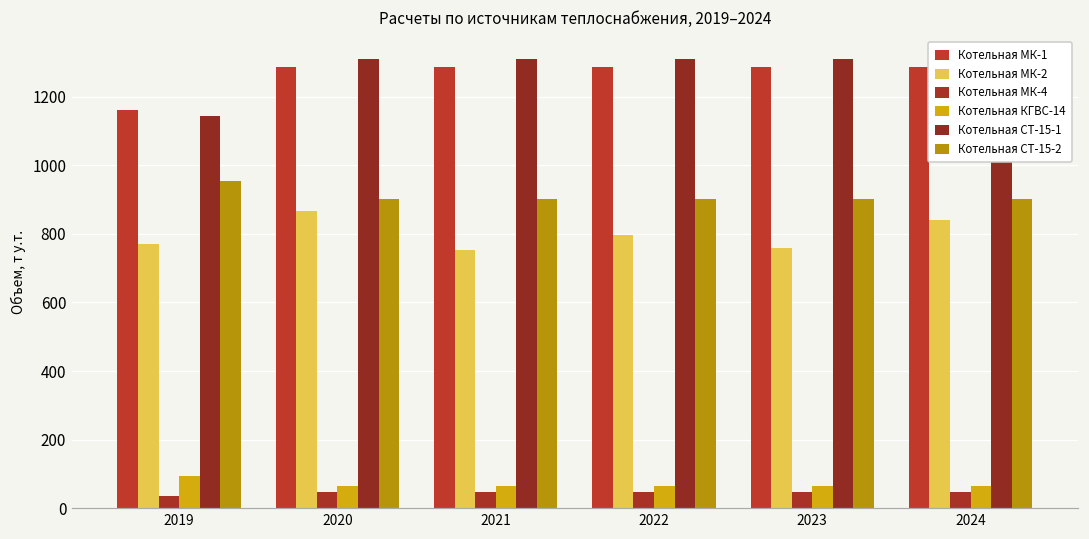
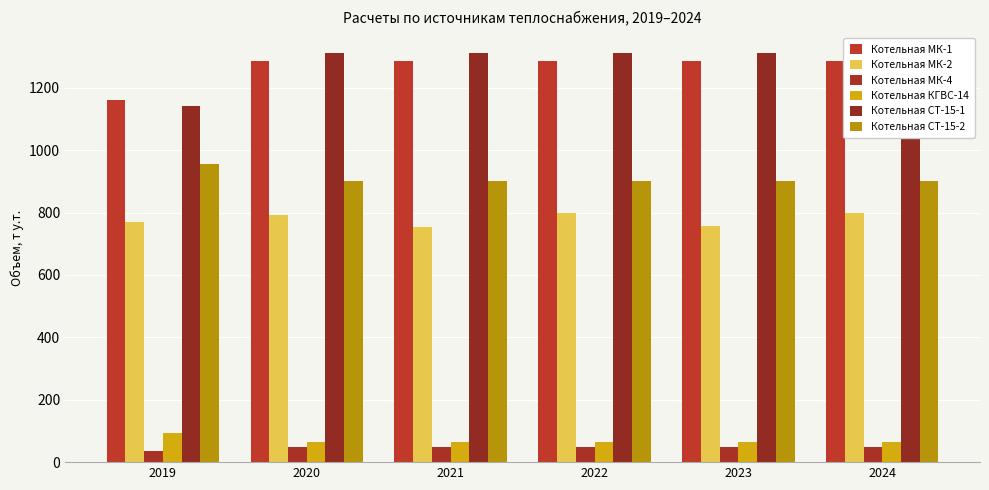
Котельная МК-2, 2020: 870 -> 790
Котельная МК-2, 2024: 840 -> 800
